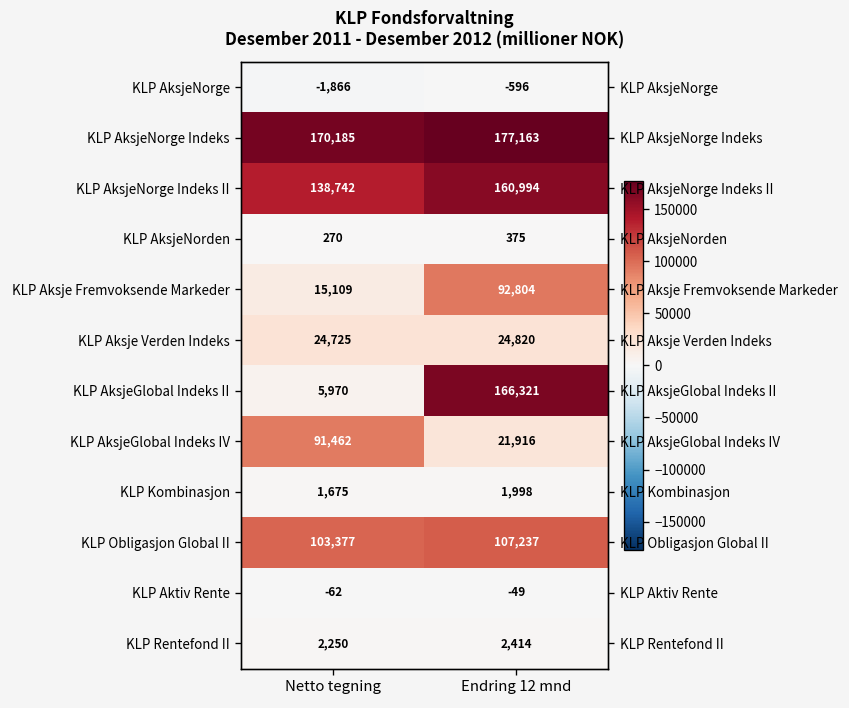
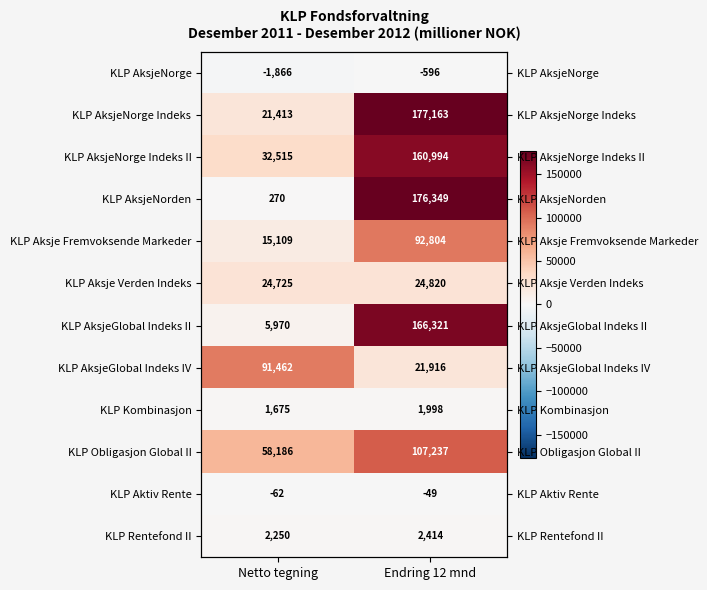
KLP AksjeNorge Indeks, Netto tegning: 170,185 -> 21,413
KLP AksjeNorge Indeks II, Netto tegning: 138,742 -> 32,515
KLP AksjeNorden, Endring 12 mnd: 375 -> 176,349
KLP Obligasjon Global II, Netto tegning: 103,377 -> 58,186
